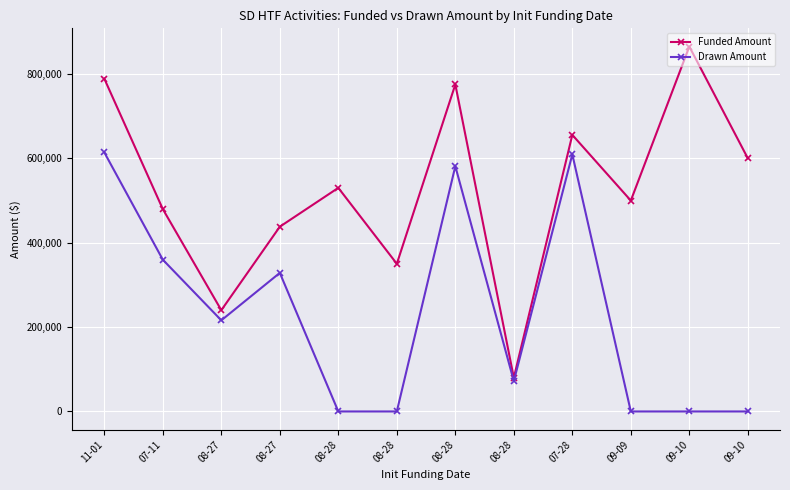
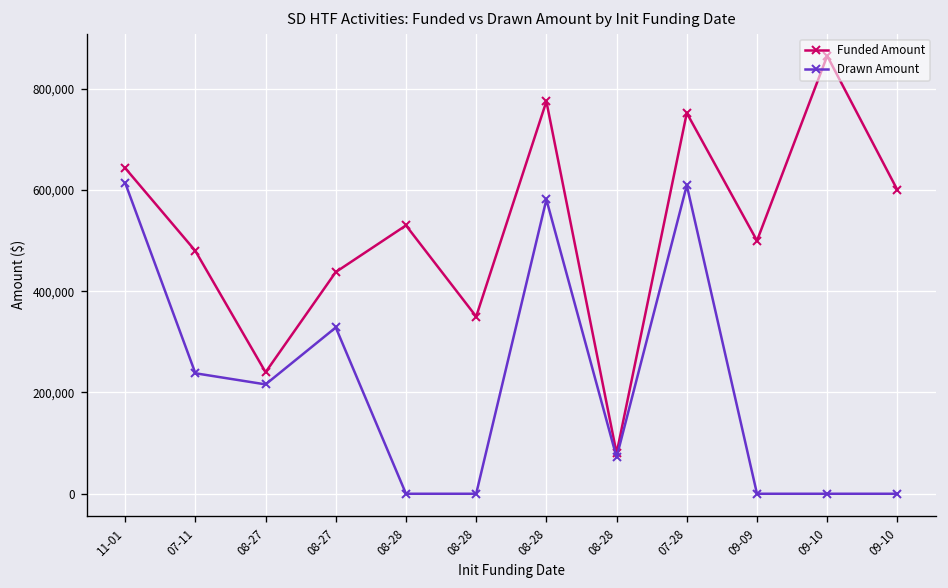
Funded Amount, 11-01: 790,000 -> 640,000
Drawn Amount, 07-11: 360,000 -> 240,000
Funded Amount, 07-28: 660,000 -> 750,000
